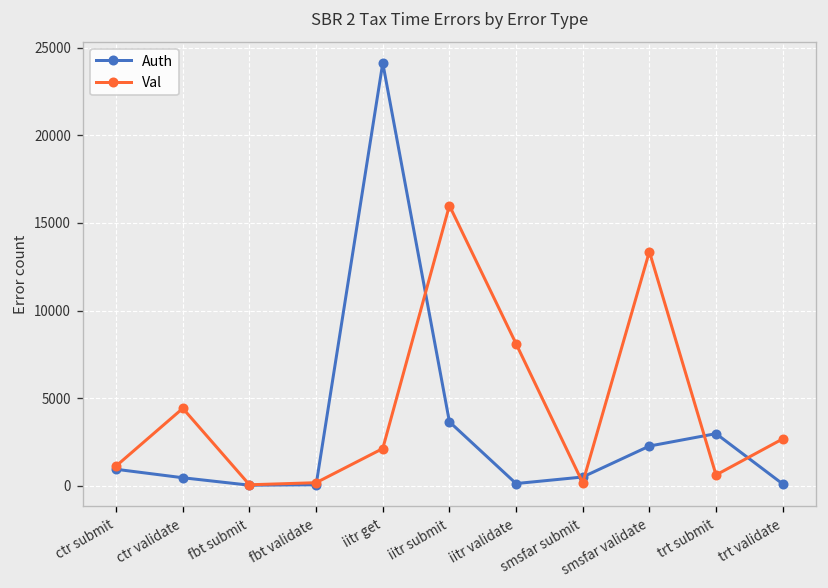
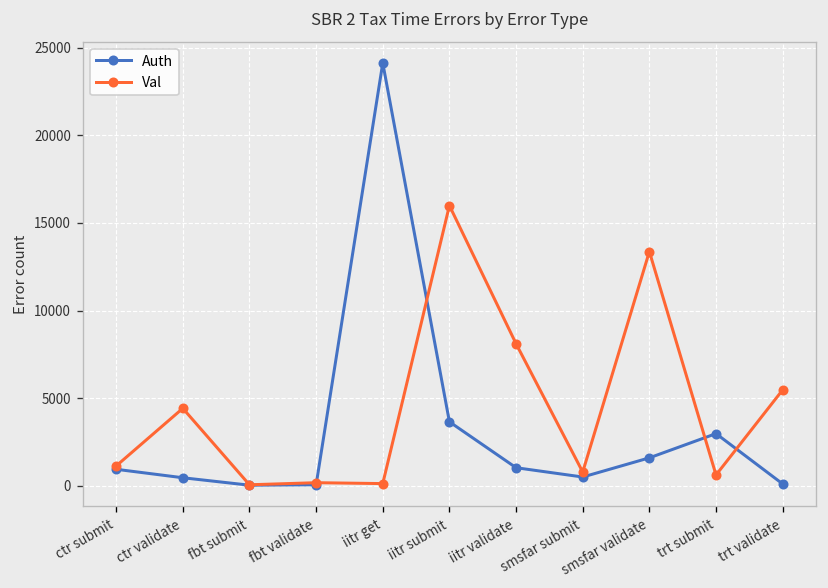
Val, iitr get: 2100 -> 100
Auth, iitr validate: 100 -> 1000
Val, smsfar submit: 200 -> 800
Auth, smsfar validate: 2300 -> 1600
Val, trt validate: 2700 -> 5500
